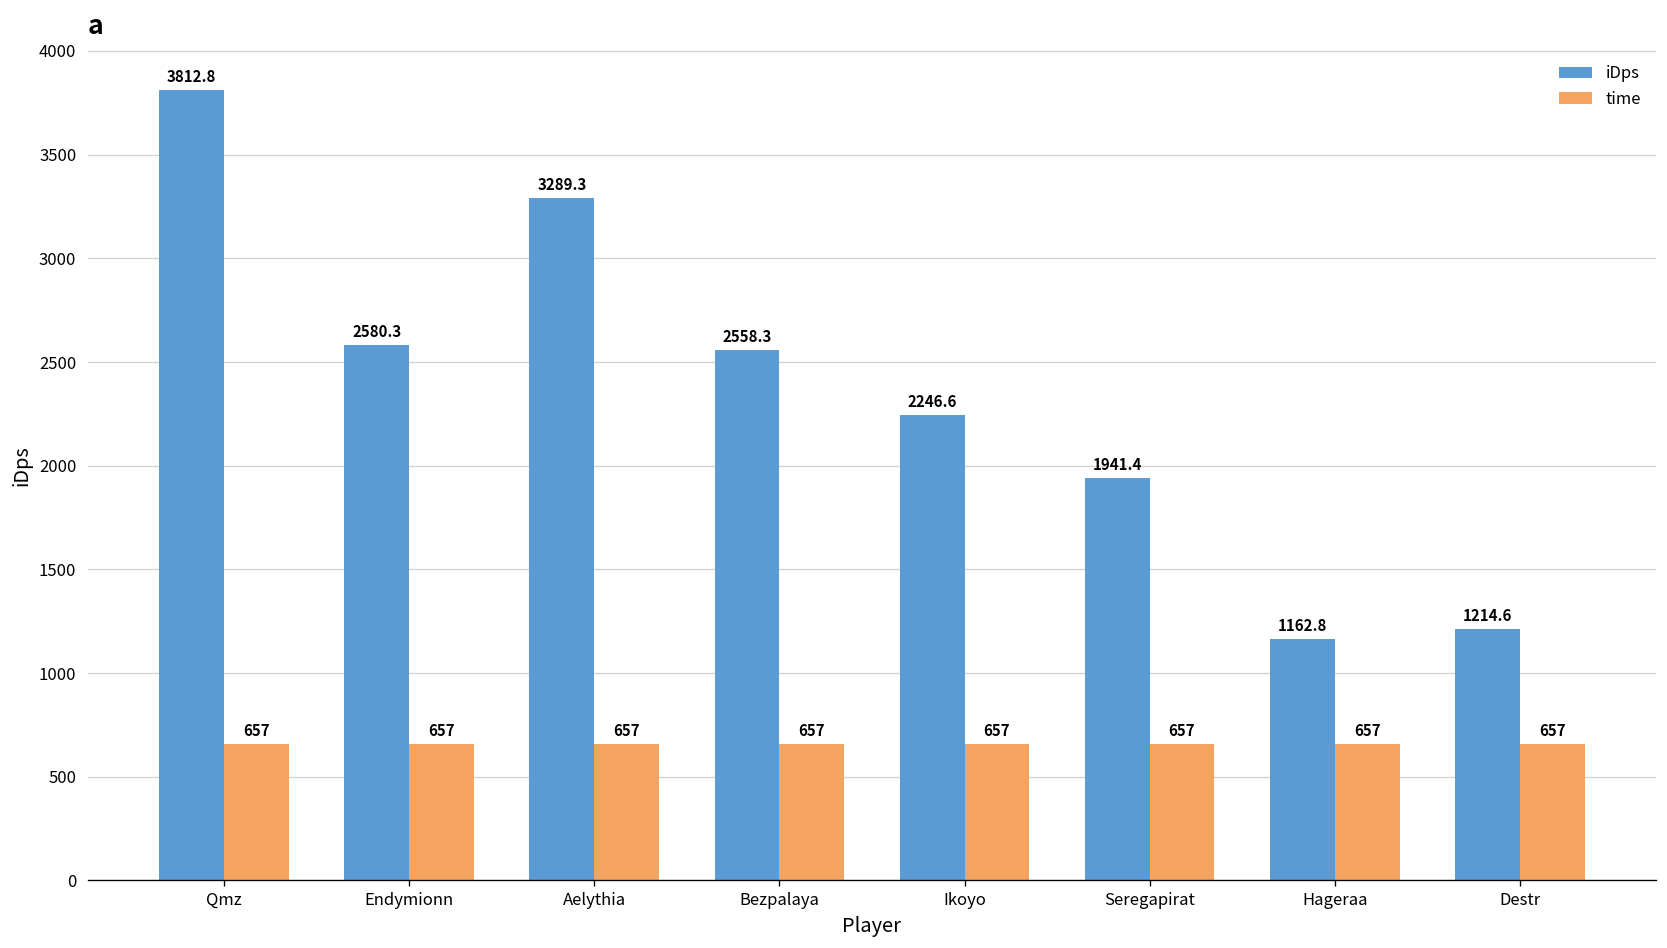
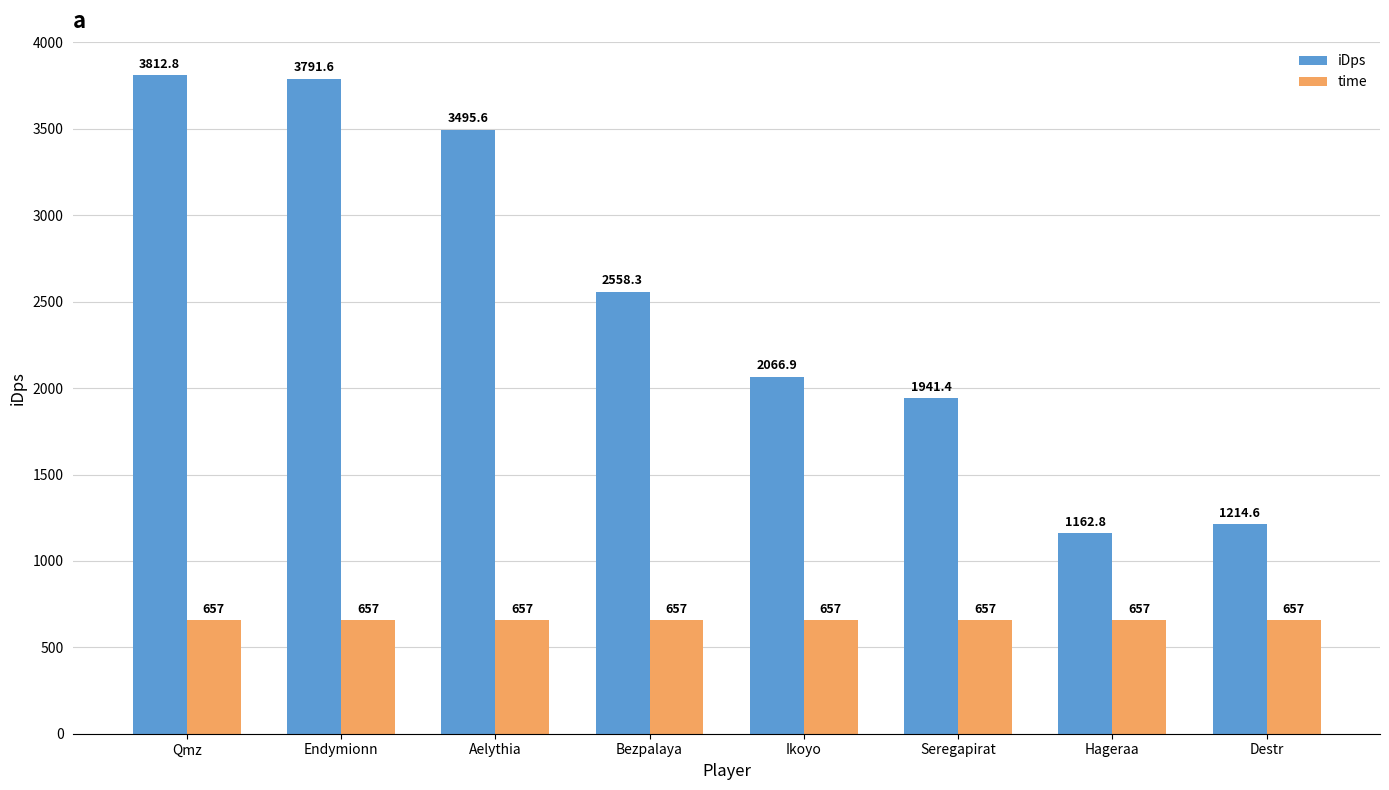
iDps, Endymionn: 2580.3 -> 3791.6
iDps, Aelythia: 3289.3 -> 3495.6
iDps, Ikoyo: 2246.6 -> 2066.9
